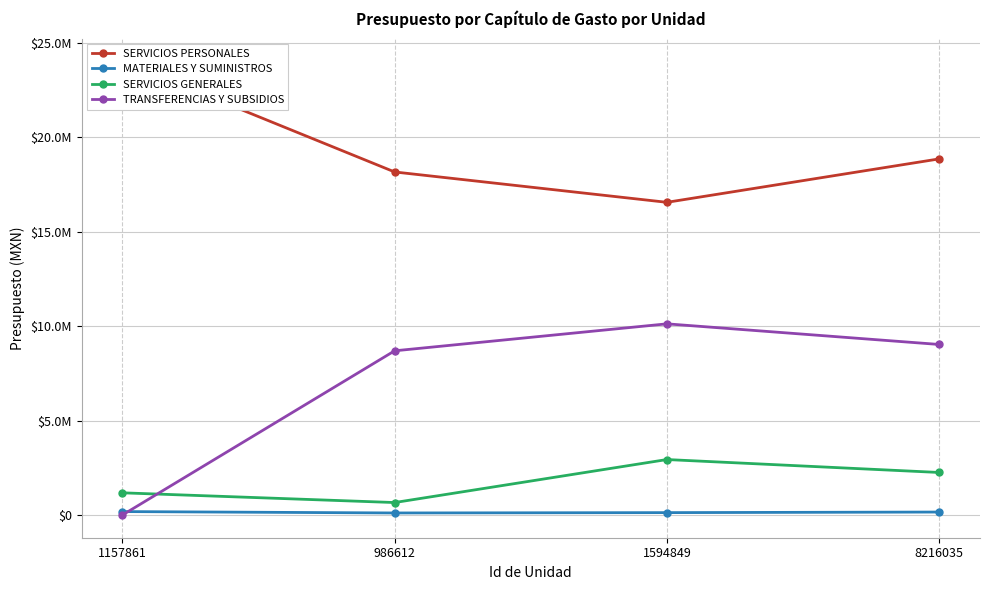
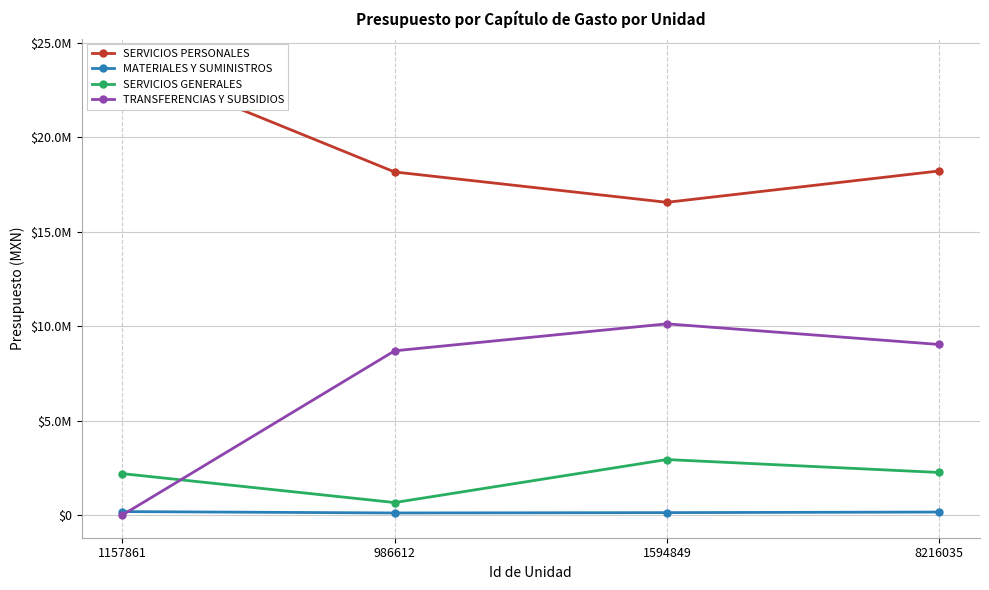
SERVICIOS GENERALES, 1157861: $1200000 -> $2200000
SERVICIOS PERSONALES, 8216035: $18900000 -> $18200000
